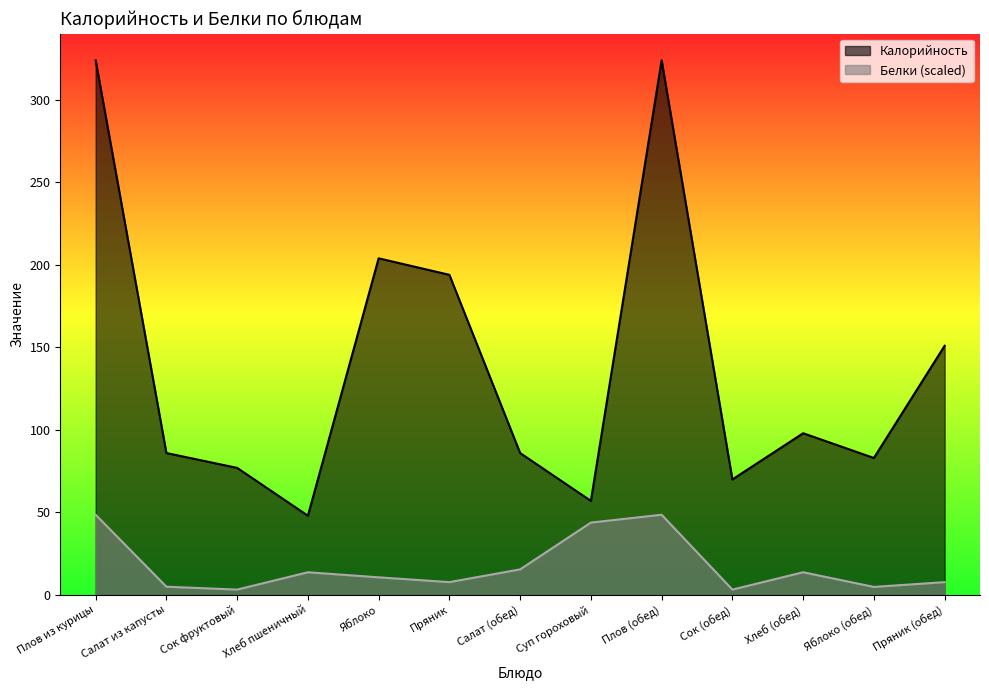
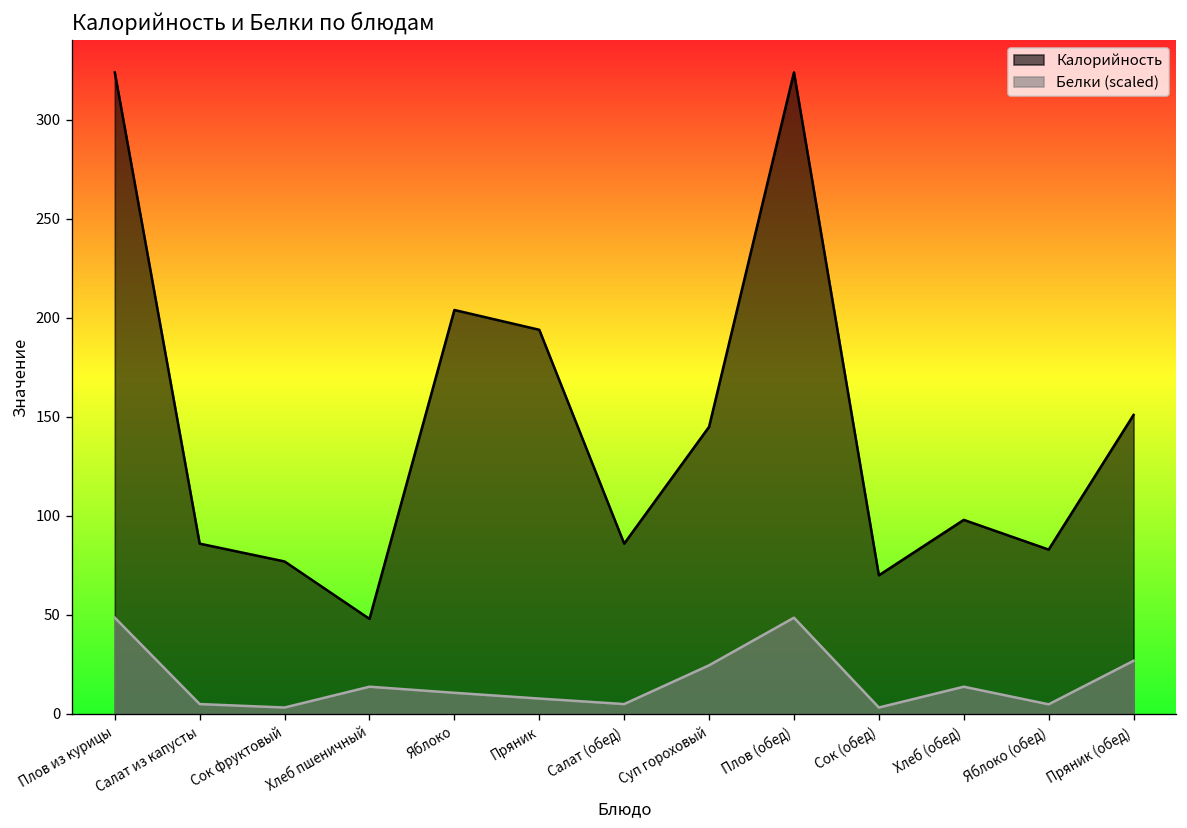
Белки (scaled), Салат (обед): 15 -> 5
Калорийность, Суп гороховый: 57 -> 145
Белки (scaled), Суп гороховый: 44 -> 25
Белки (scaled), Пряник (обед): 8 -> 27
